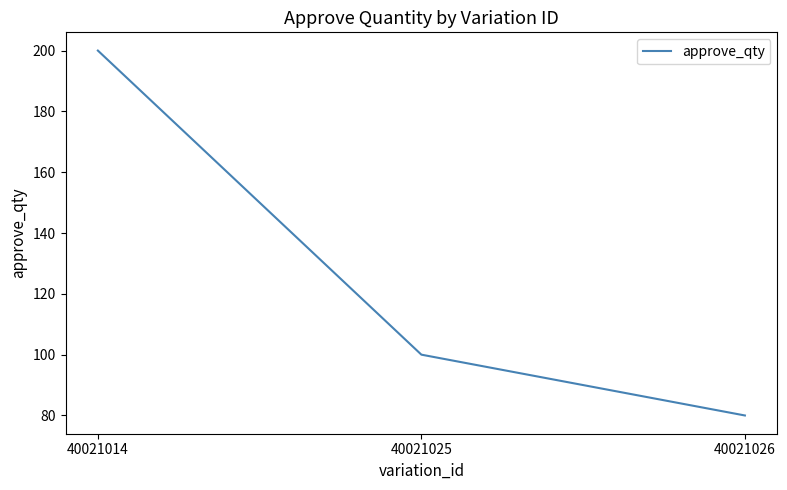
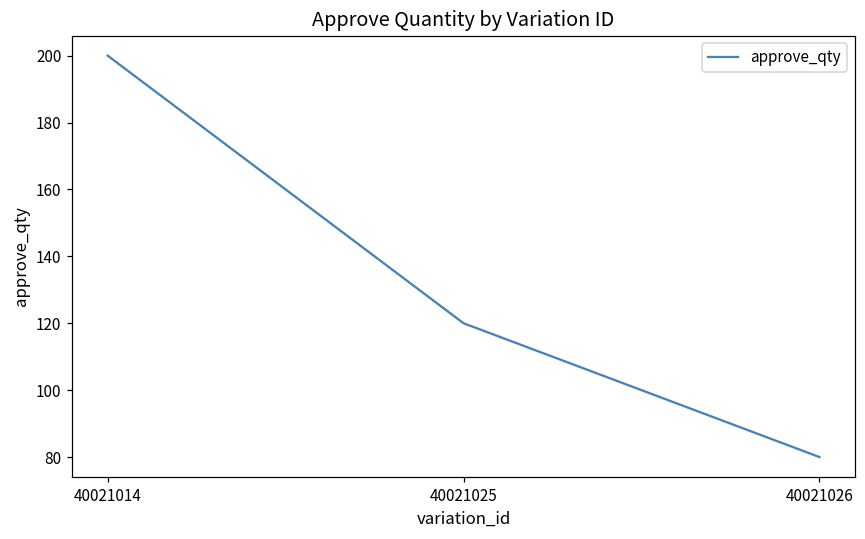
40021025: 100 -> 120
